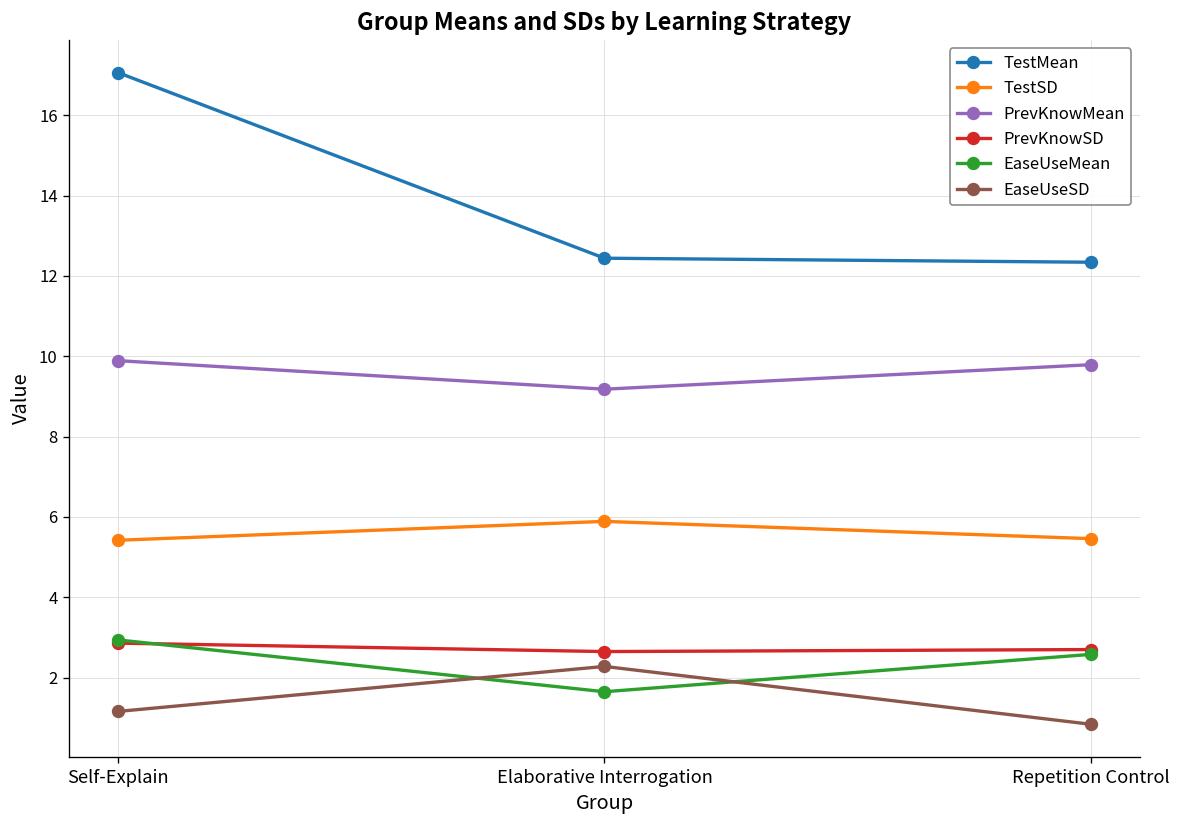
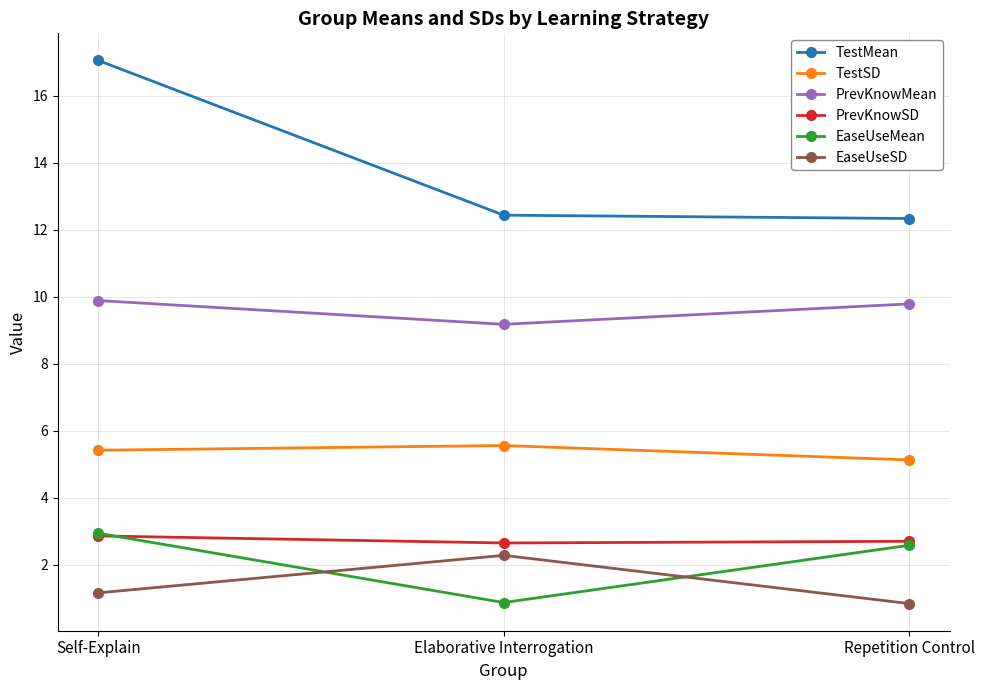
TestSD, Elaborative Interrogation: 5.9 -> 5.6
EaseUseMean, Elaborative Interrogation: 1.7 -> 0.9
TestSD, Repetition Control: 5.5 -> 5.1
